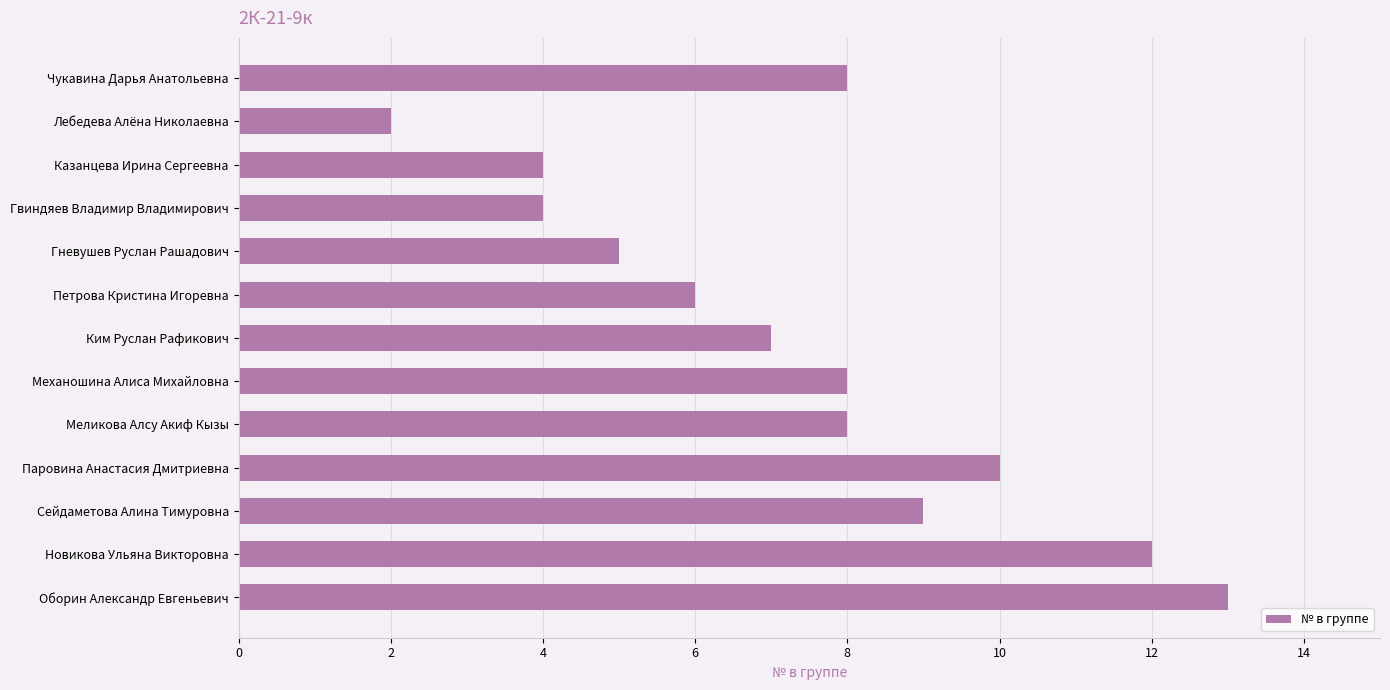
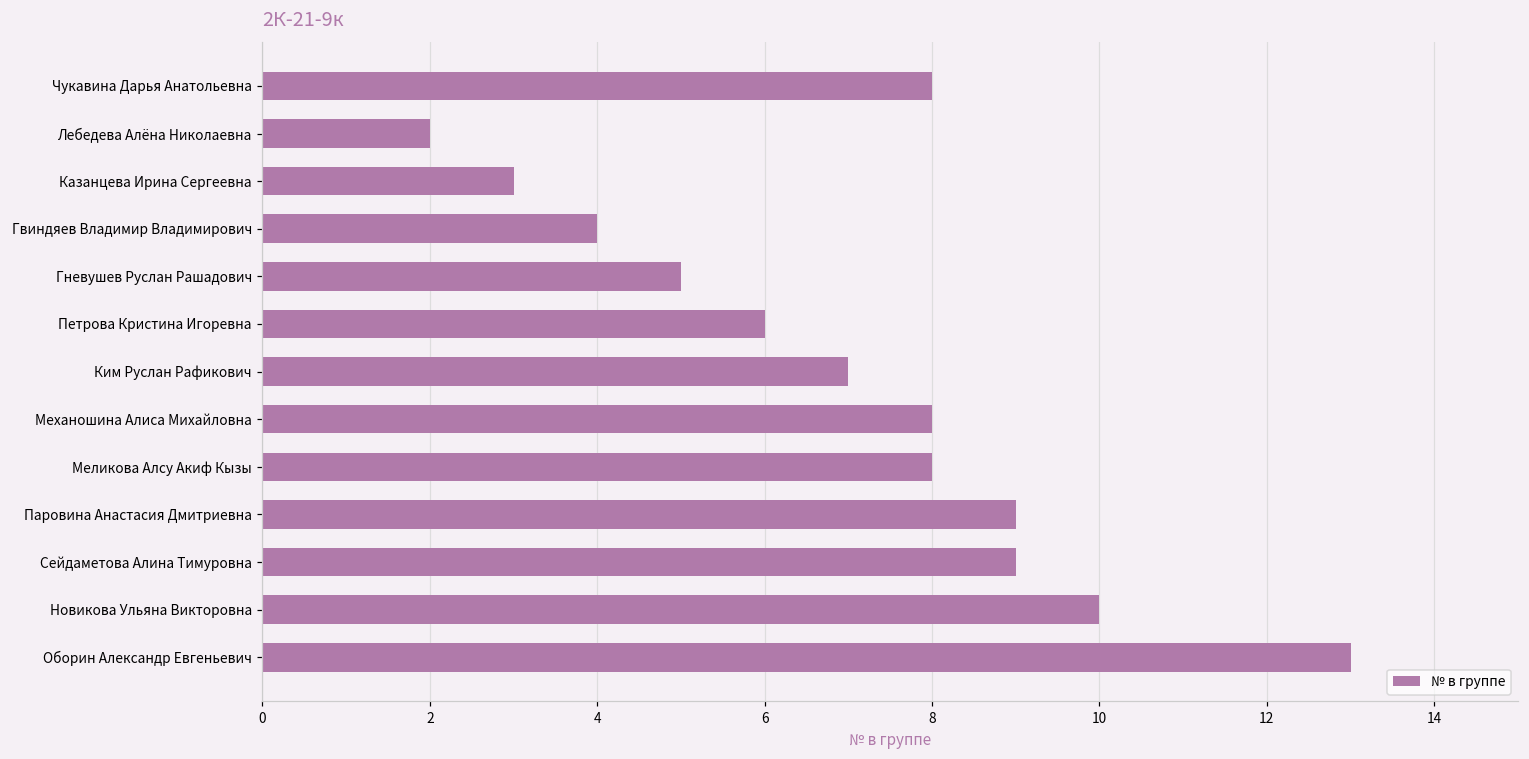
Казанцева Ирина Сергеевна: 4 -> 3
Паровина Анастасия Дмитриевна: 10 -> 9
Новикова Ульяна Викторовна: 12 -> 10
